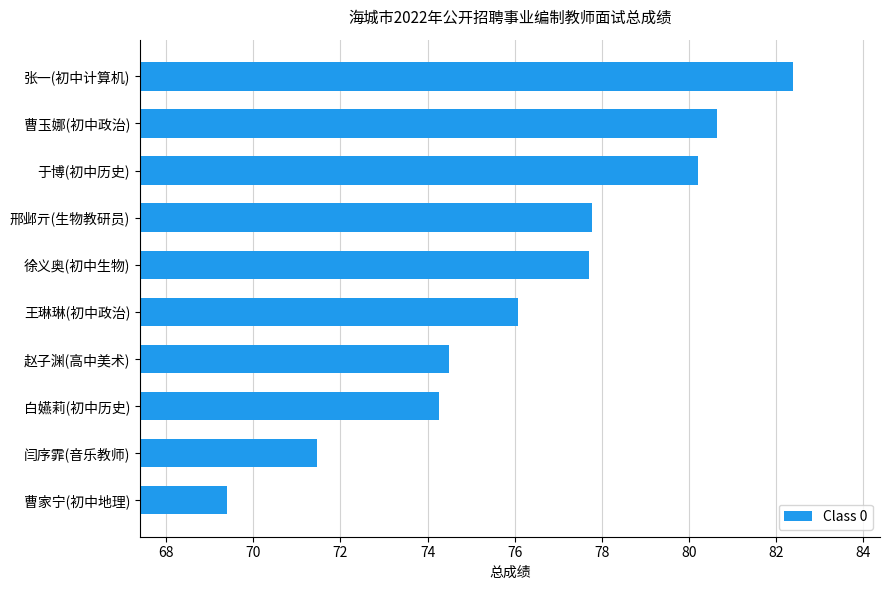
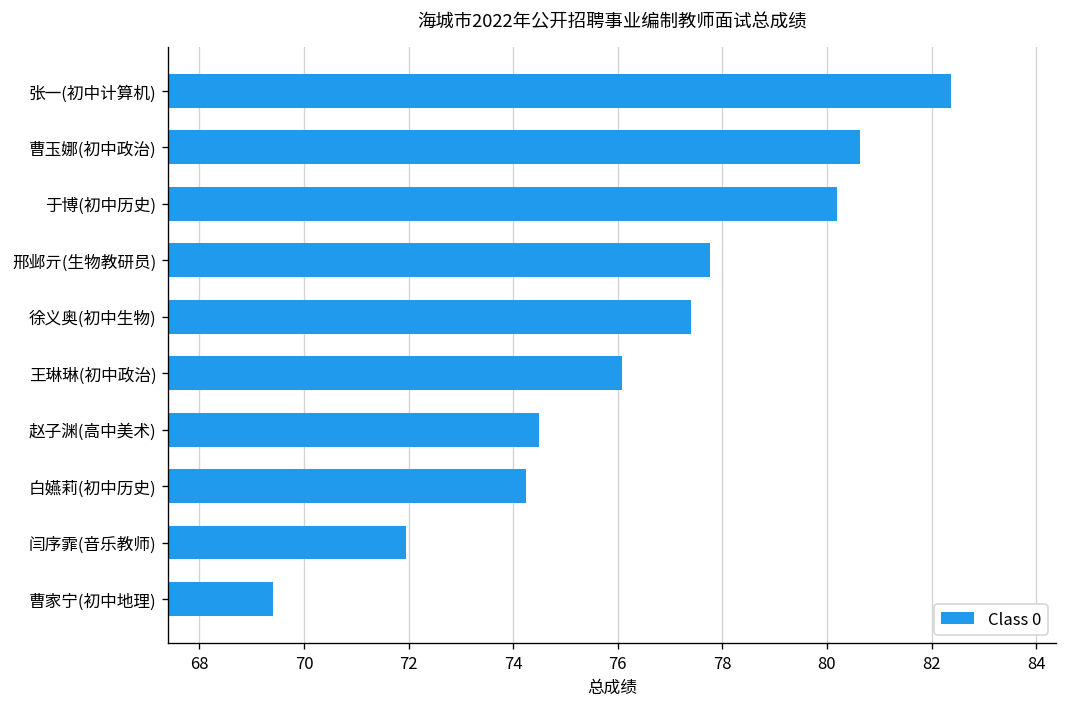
徐义奥(初中生物): 77.7 -> 77.4
闫序霏(音乐教师): 71.5 -> 72.0
